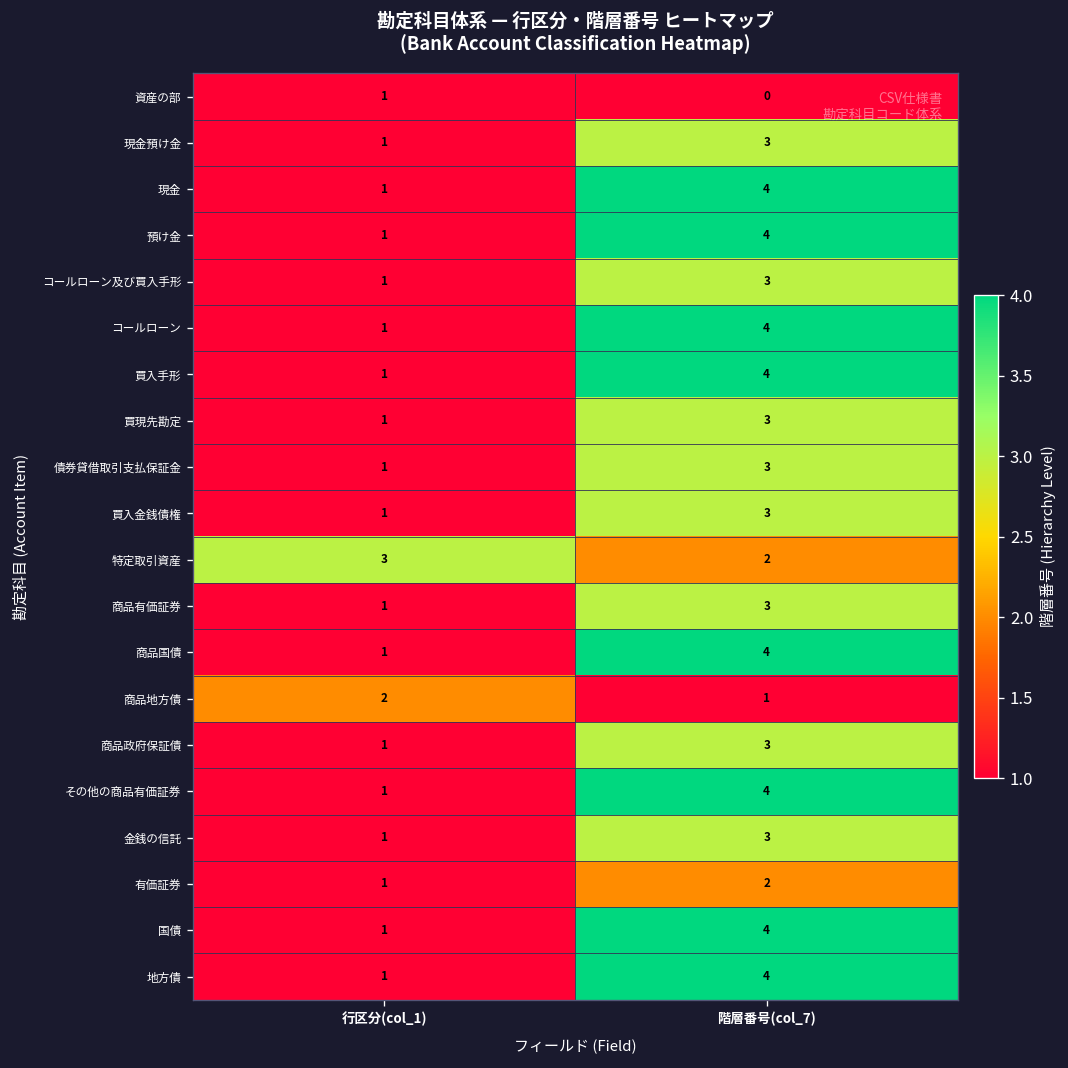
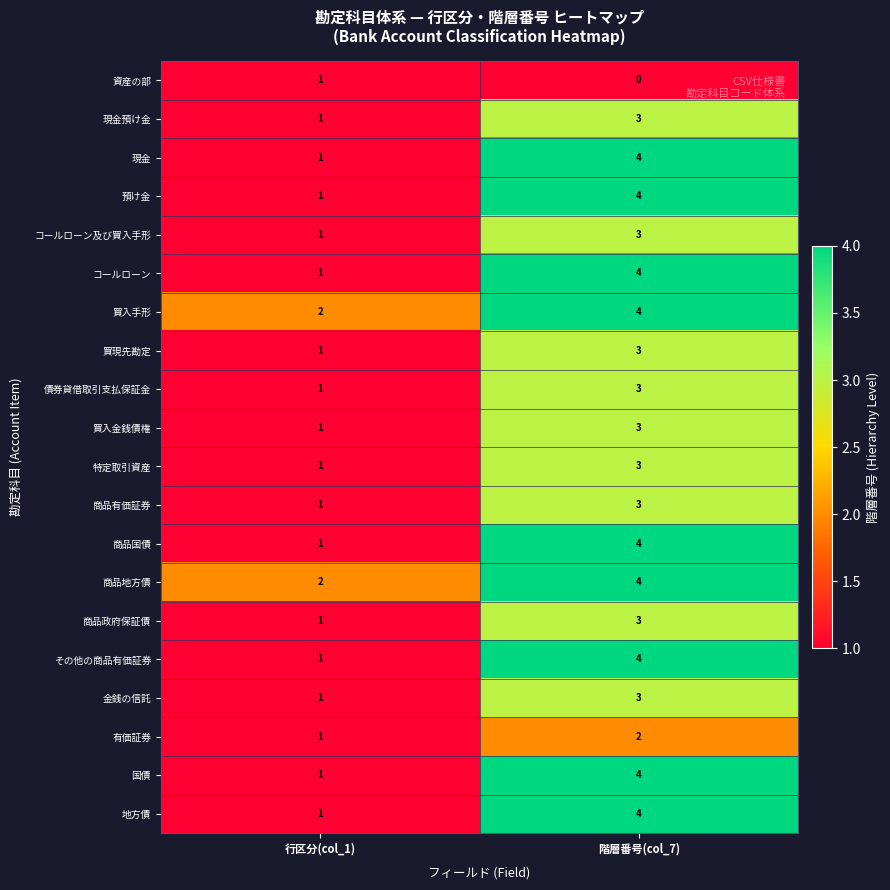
買入手形, 行区分(col_1): 1 -> 2
特定取引資産, 行区分(col_1): 3 -> 1
特定取引資産, 階層番号(col_7): 2 -> 3
商品地方債, 階層番号(col_7): 1 -> 4
